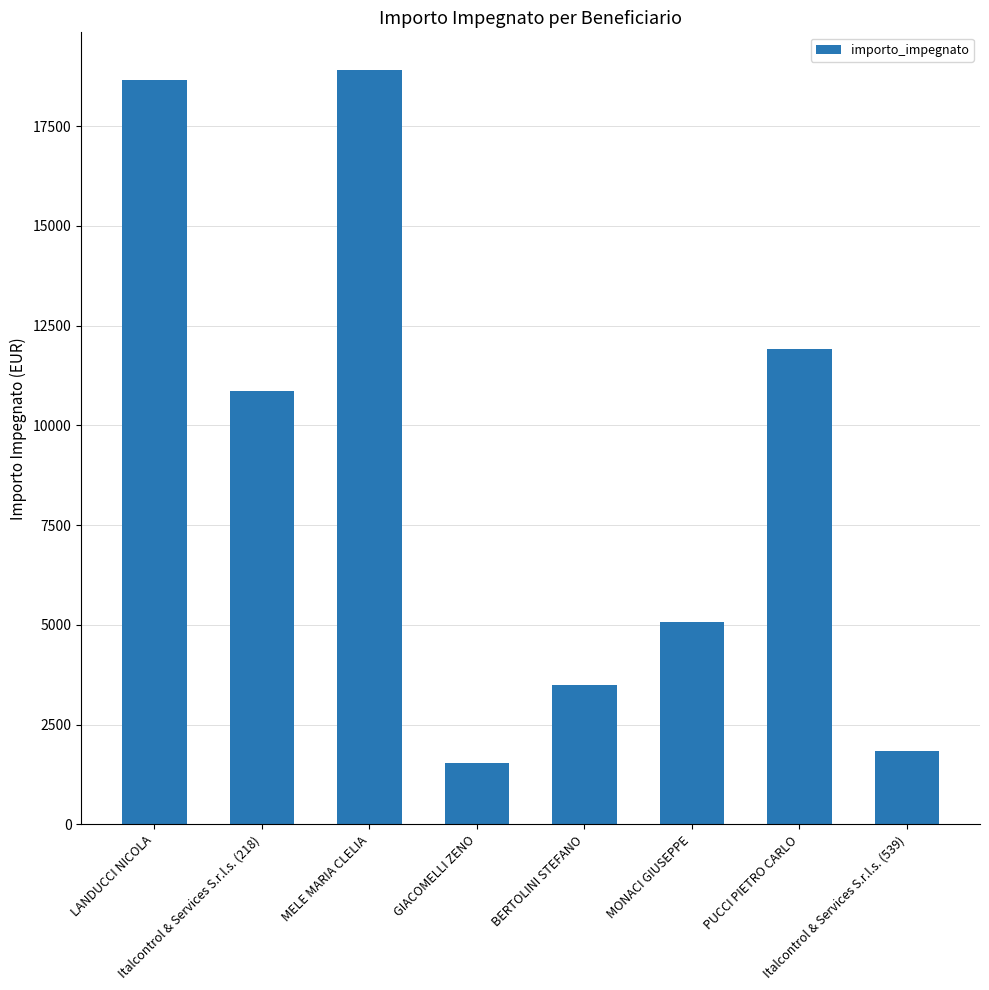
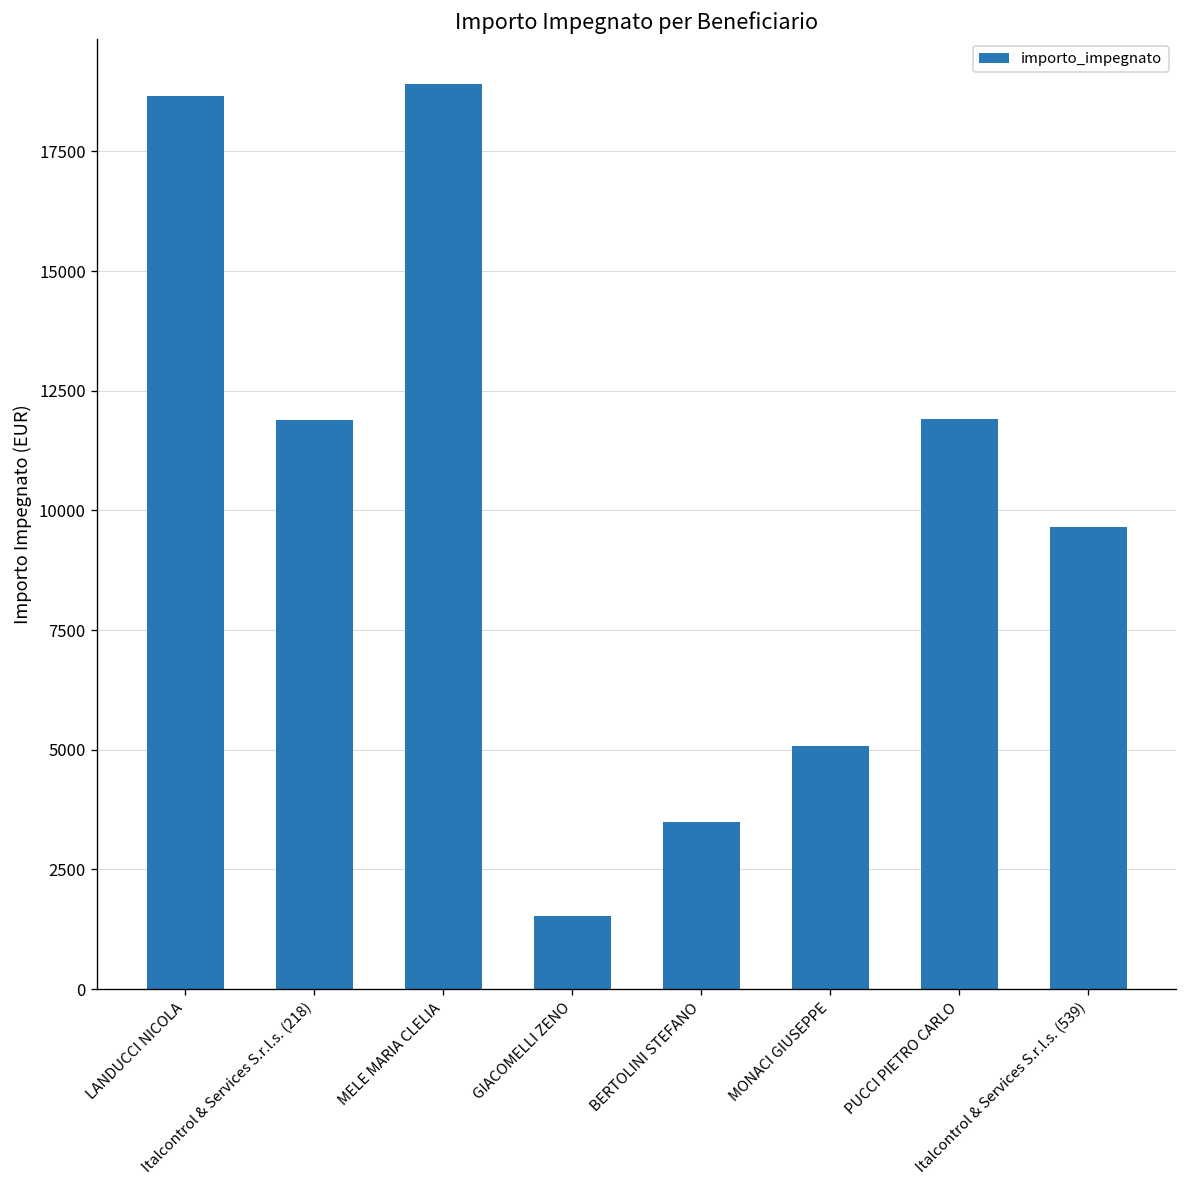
Italcontrol & Services S.r.l.s. (218): 10900 -> 11900
Italcontrol & Services S.r.l.s. (539): 1800 -> 9700
